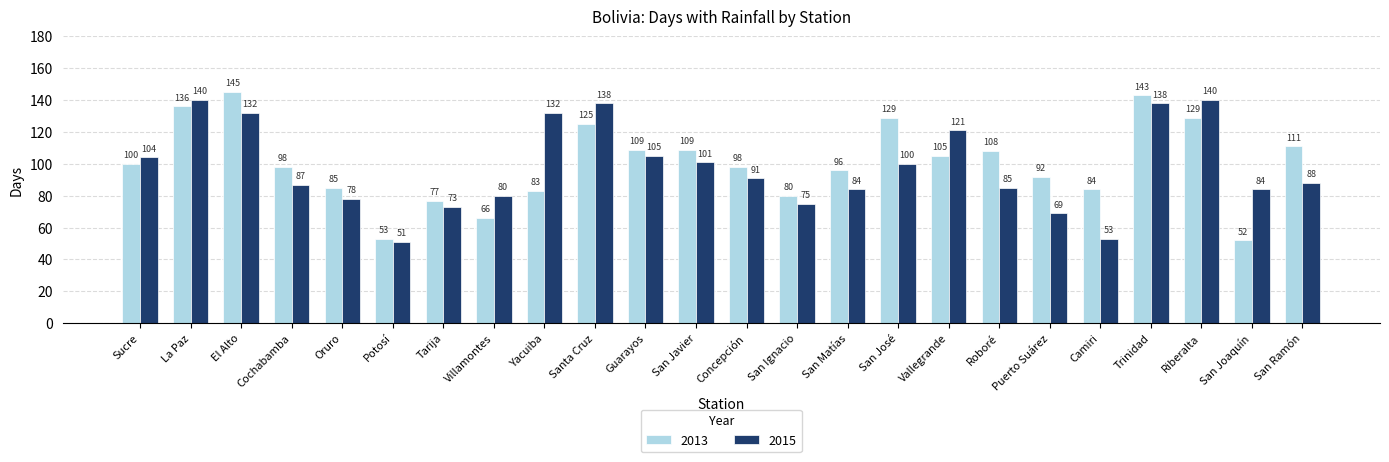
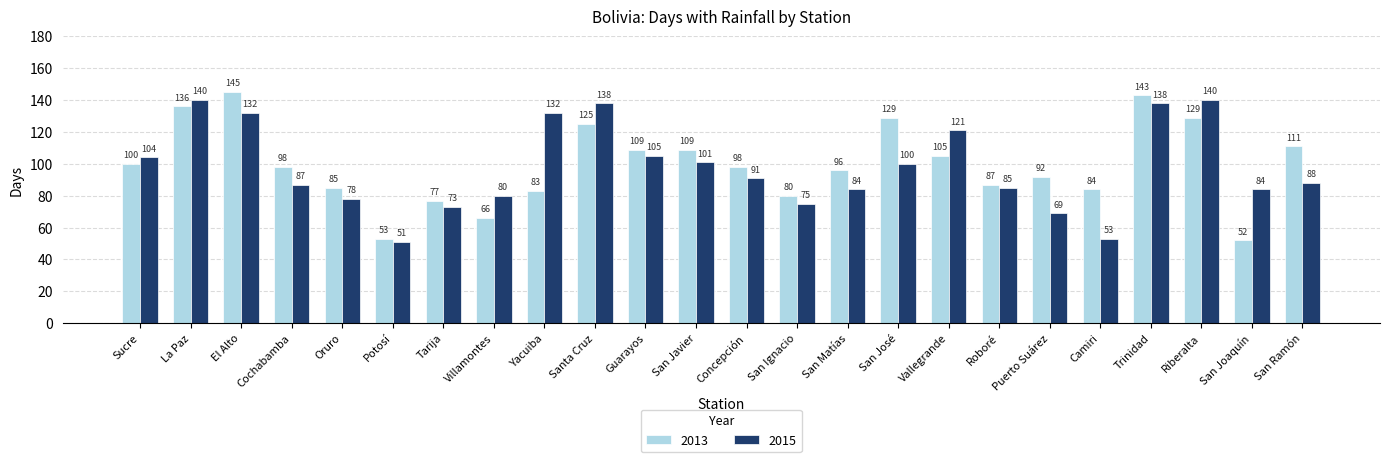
2013, Roboré: 108 -> 87
